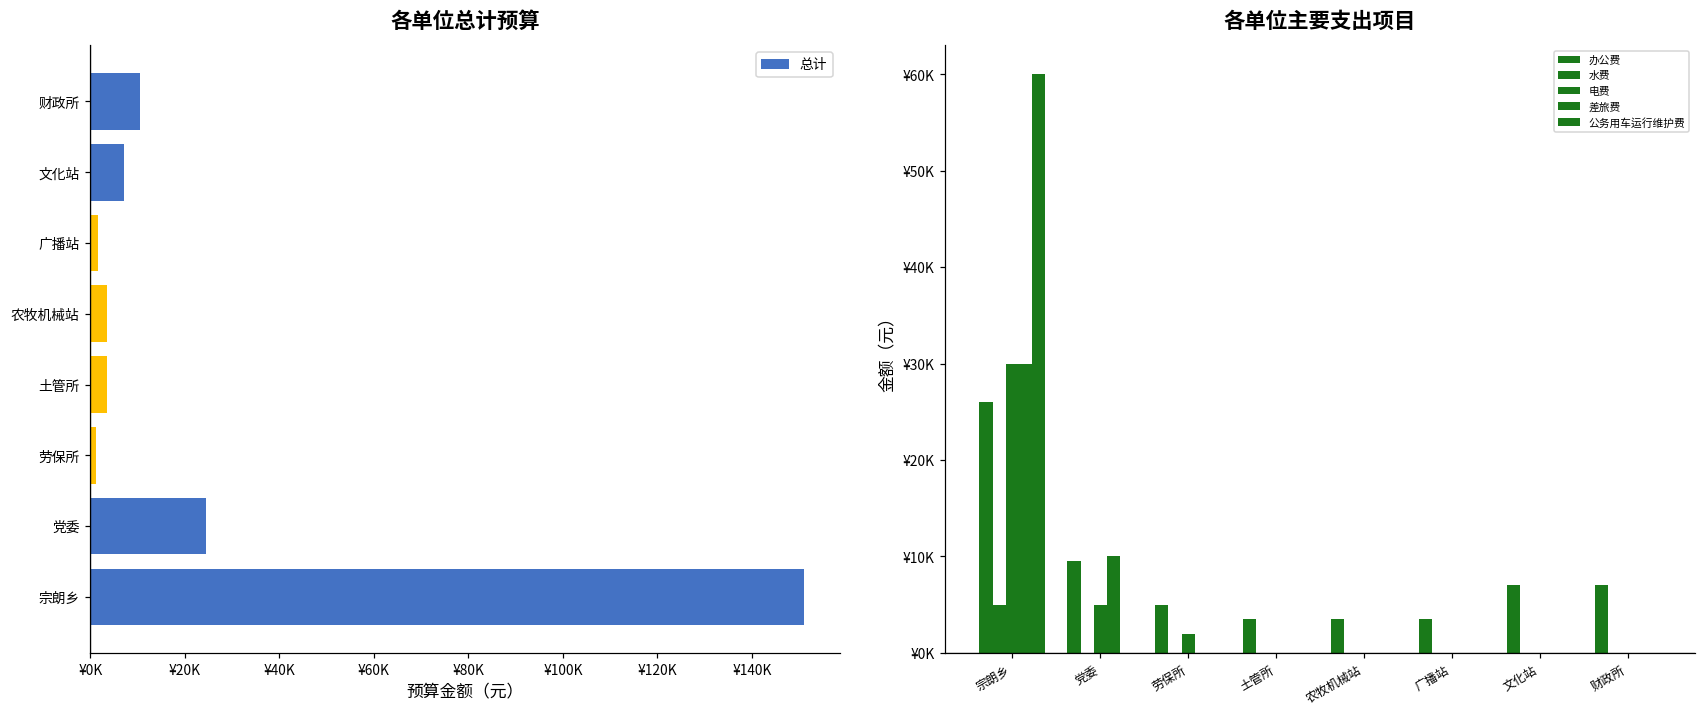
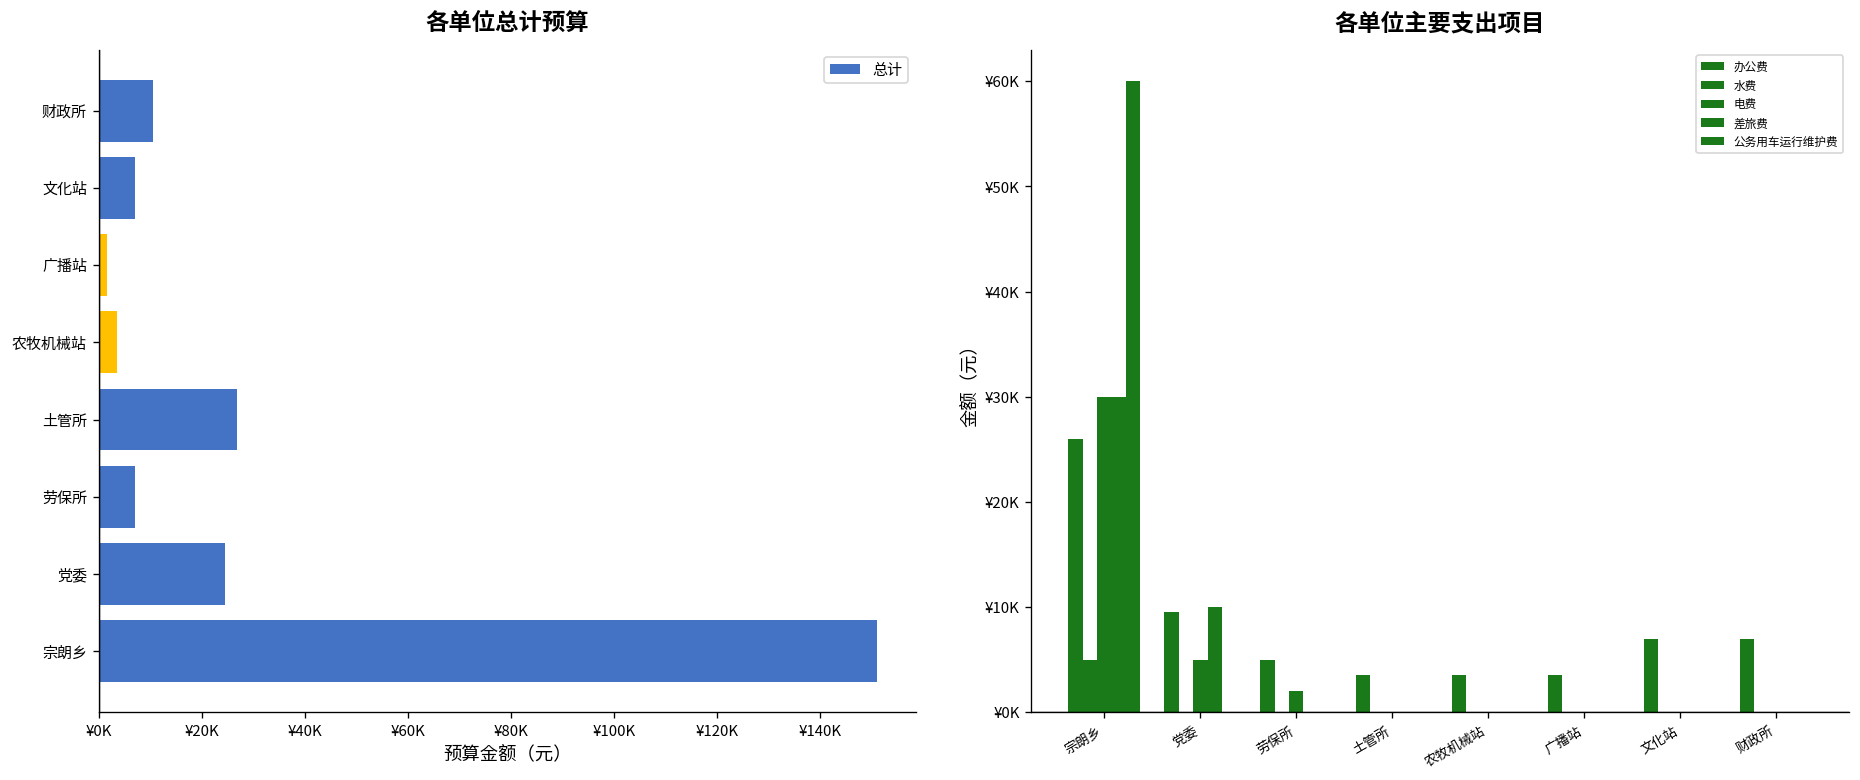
各单位总计预算, 土管所: ¥4000 -> ¥27000
各单位总计预算, 劳保所: ¥1000 -> ¥7000
